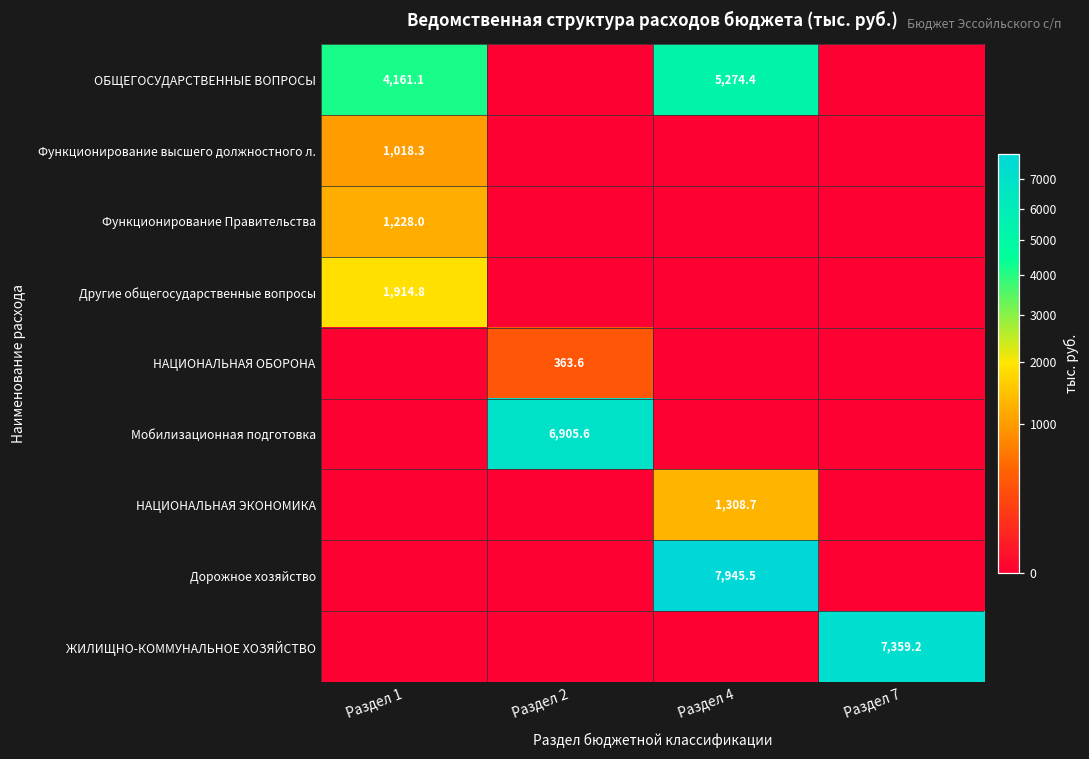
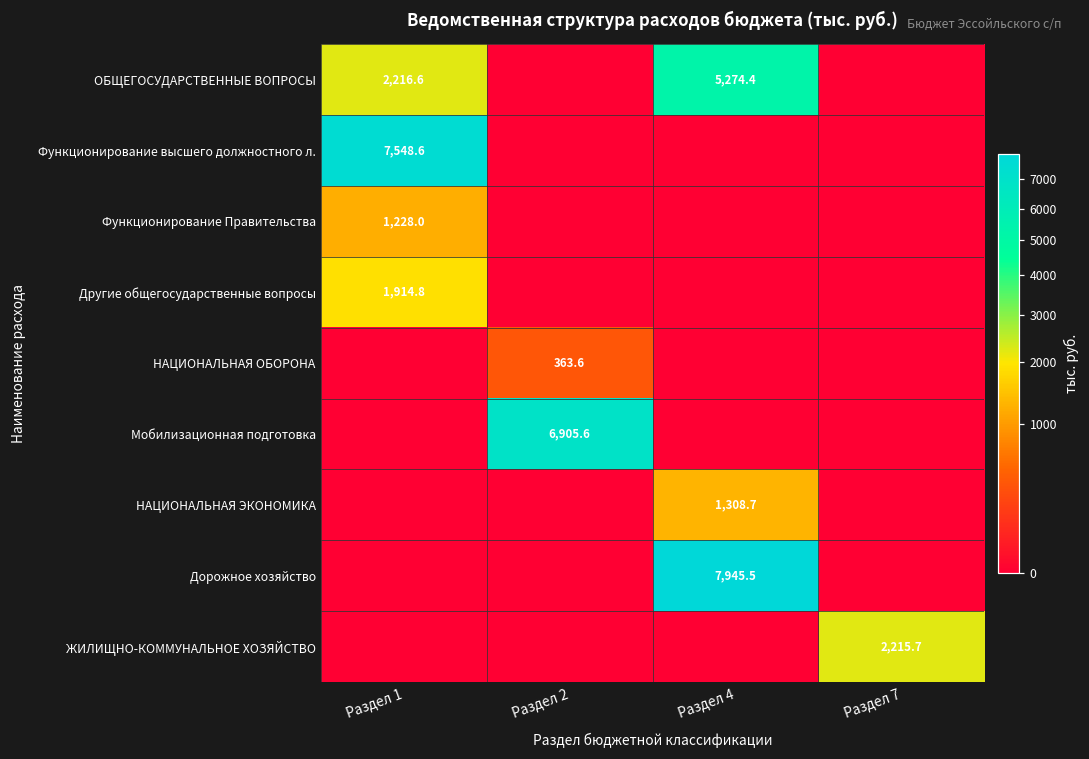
ОБЩЕГОСУДАРСТВЕННЫЕ ВОПРОСЫ, Раздел 1: 4,161.1 -> 2,216.6
Функционирование высшего должностного л., Раздел 1: 1,018.3 -> 7,548.6
ЖИЛИЩНО-КОММУНАЛЬНОЕ ХОЗЯЙСТВО, Раздел 7: 7,359.2 -> 2,215.7
